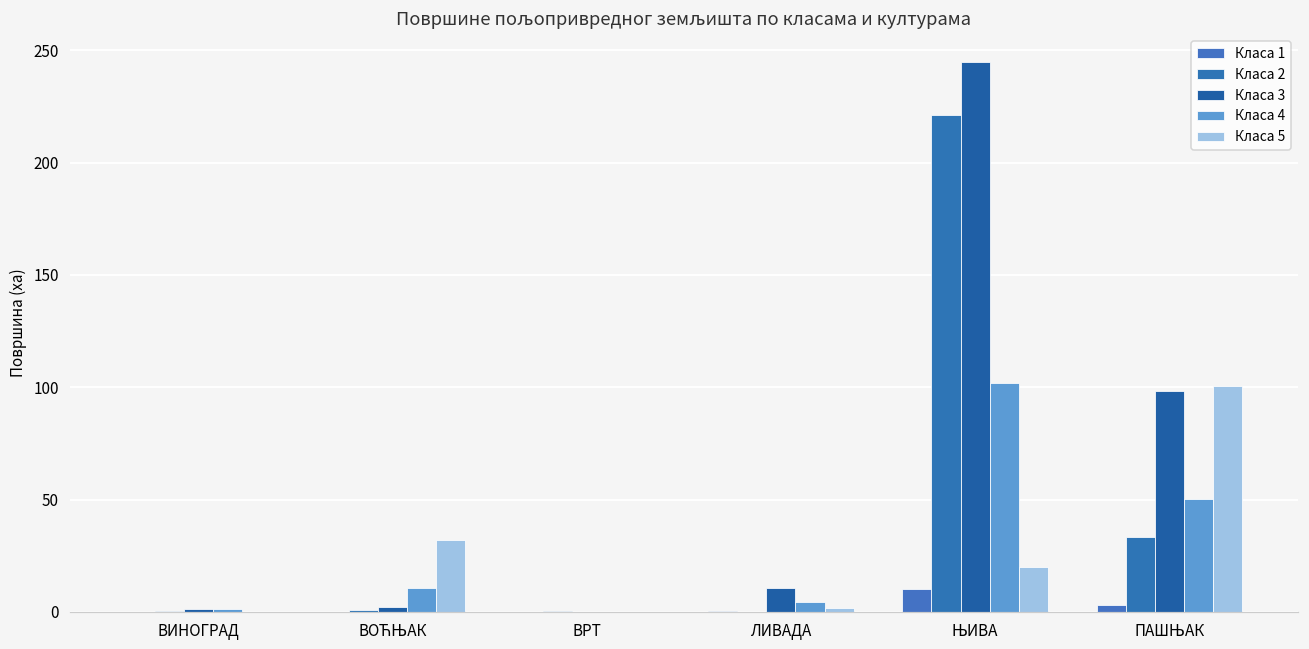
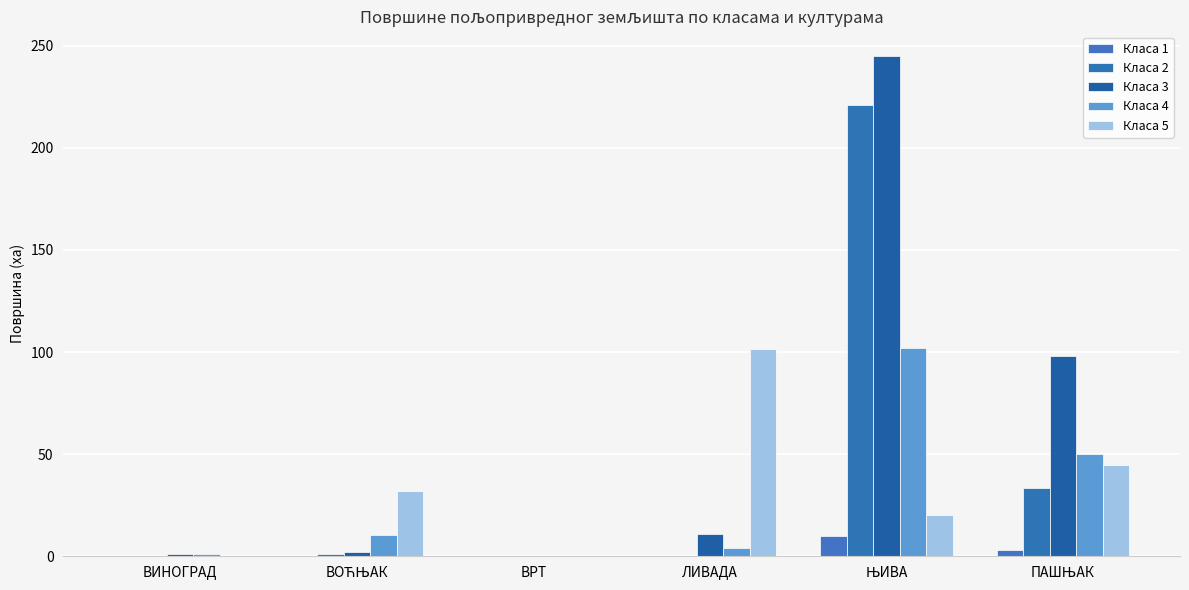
Класа 5, ЛИВАДА: 2 -> 102
Класа 5, ПАШЊАК: 101 -> 45
